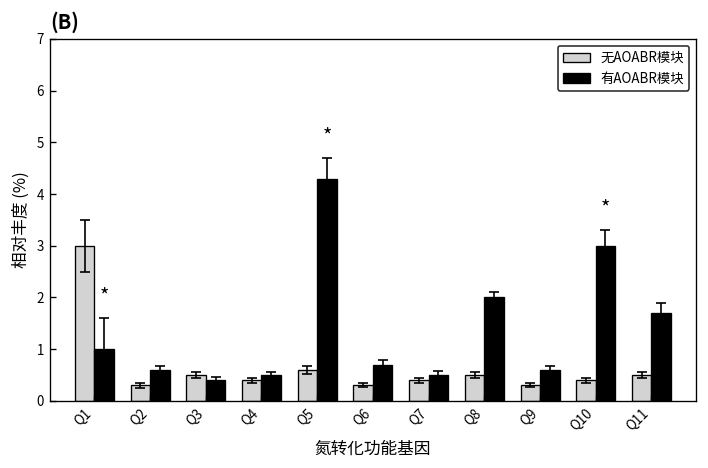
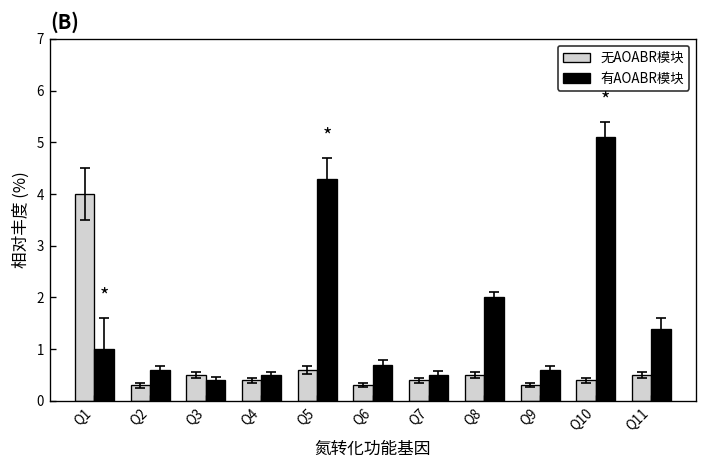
无AOABR模块, Q1: 3 -> 4
有AOABR模块, Q10: 3.0 -> 5.1
有AOABR模块, Q11: 1.7 -> 1.4
